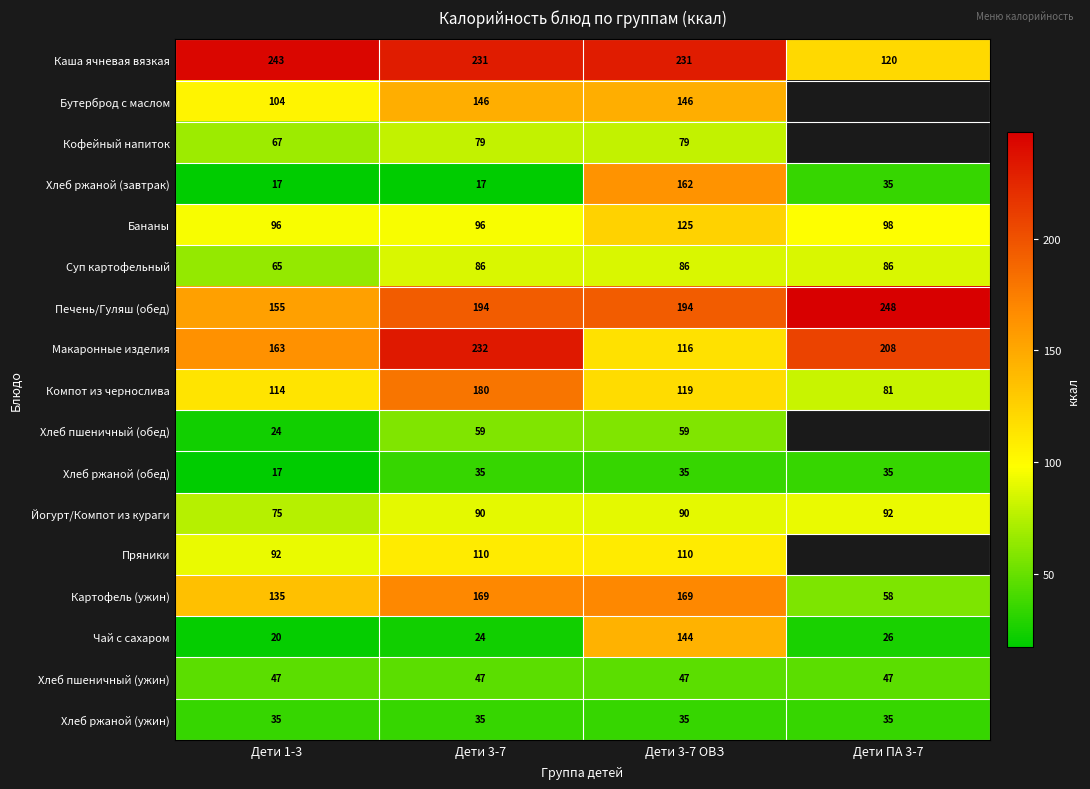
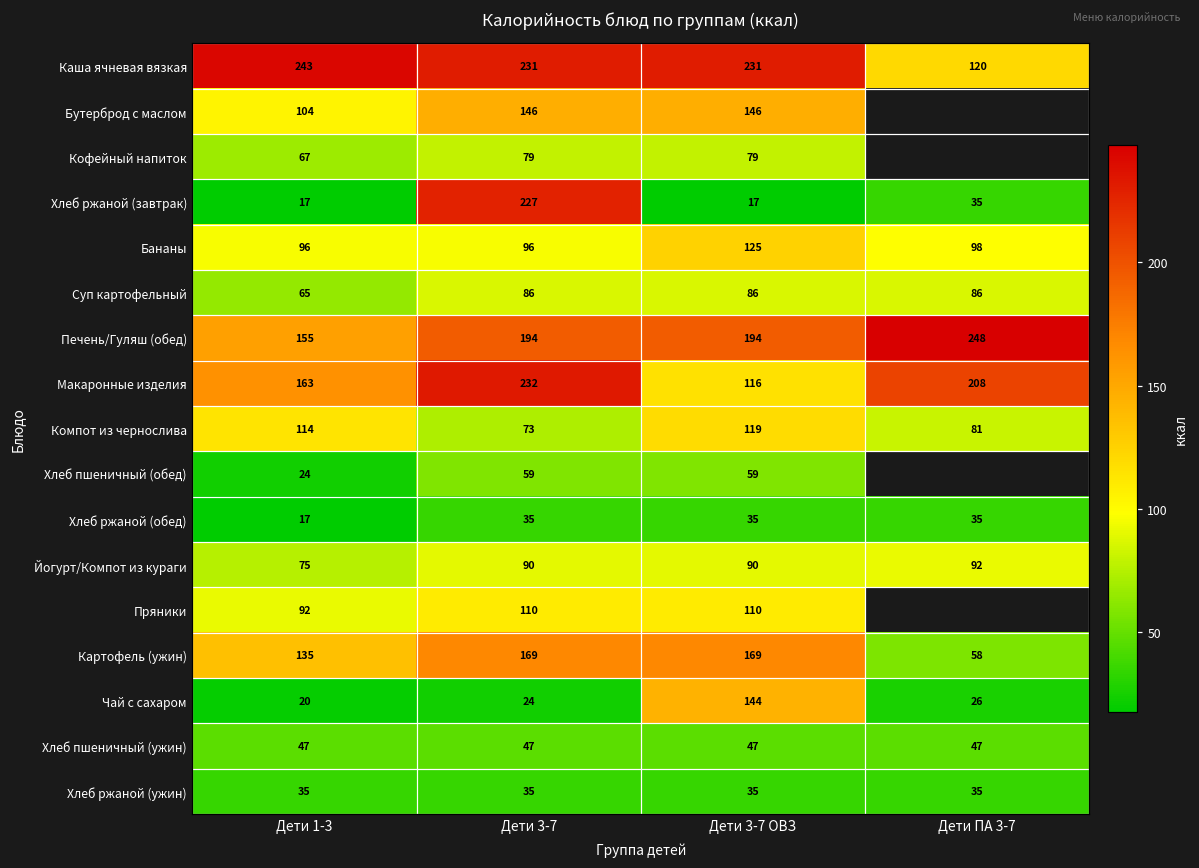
Хлеб ржаной (завтрак), Дети 3-7: 17 -> 227
Хлеб ржаной (завтрак), Дети 3-7 ОВЗ: 162 -> 17
Компот из чернослива, Дети 3-7: 180 -> 73
